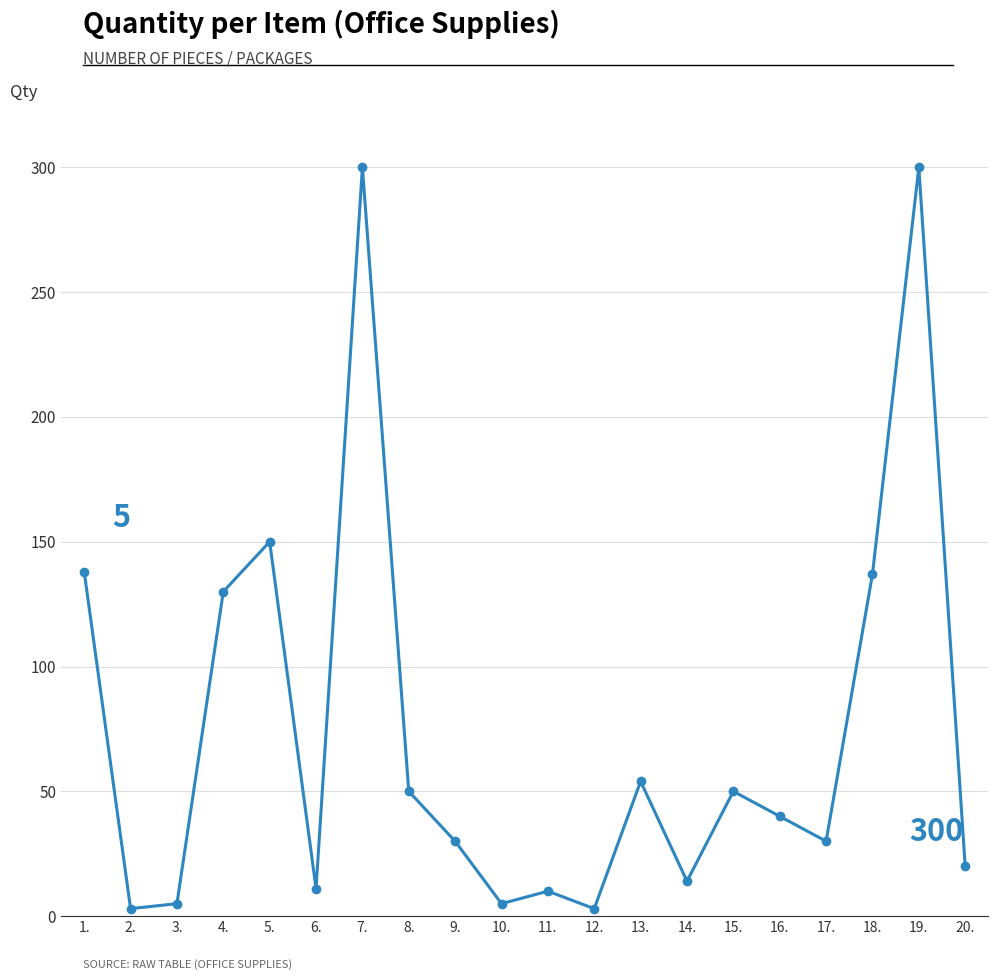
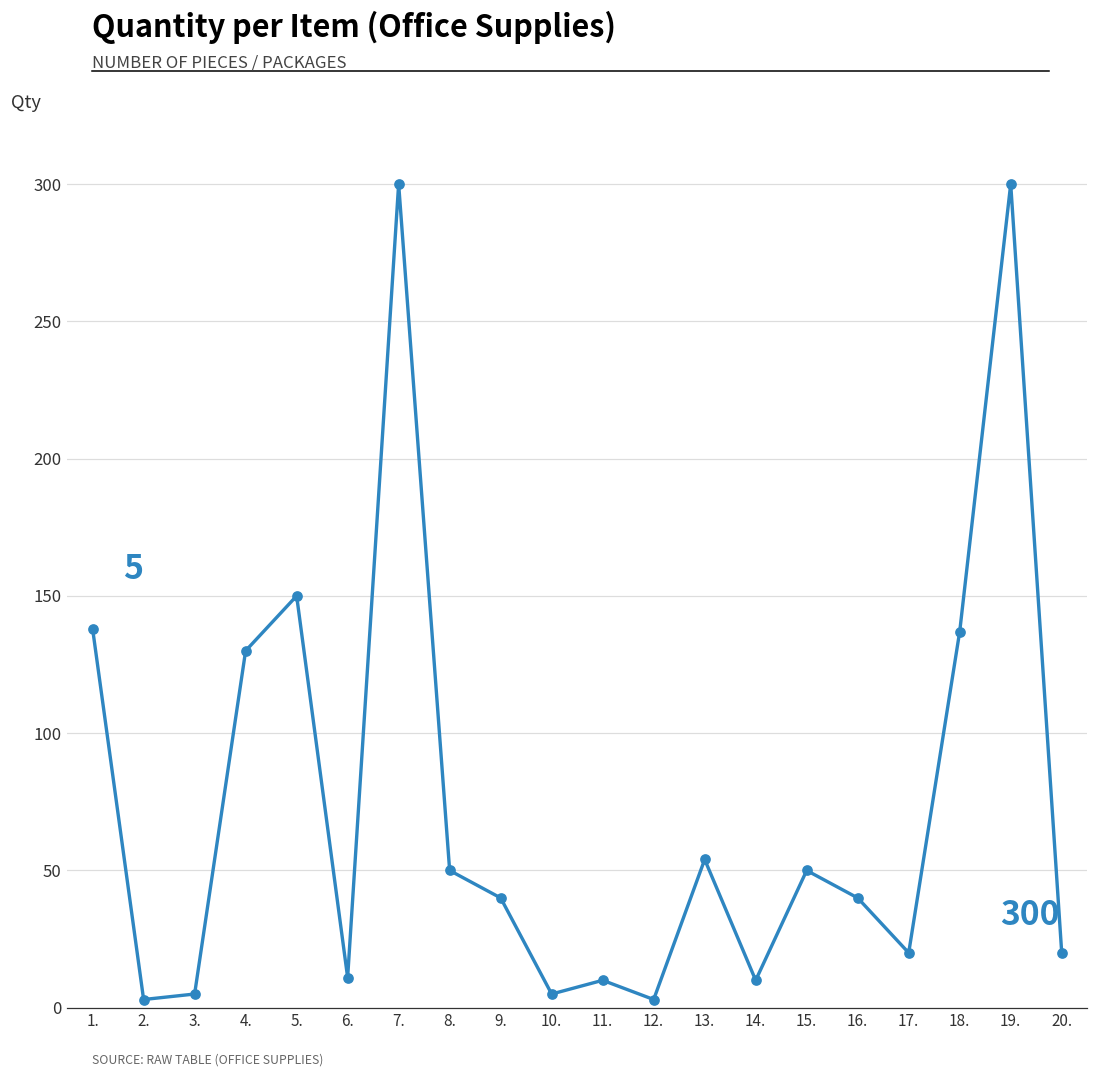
9.: 30 -> 40
14.: 14 -> 10
17.: 30 -> 20
